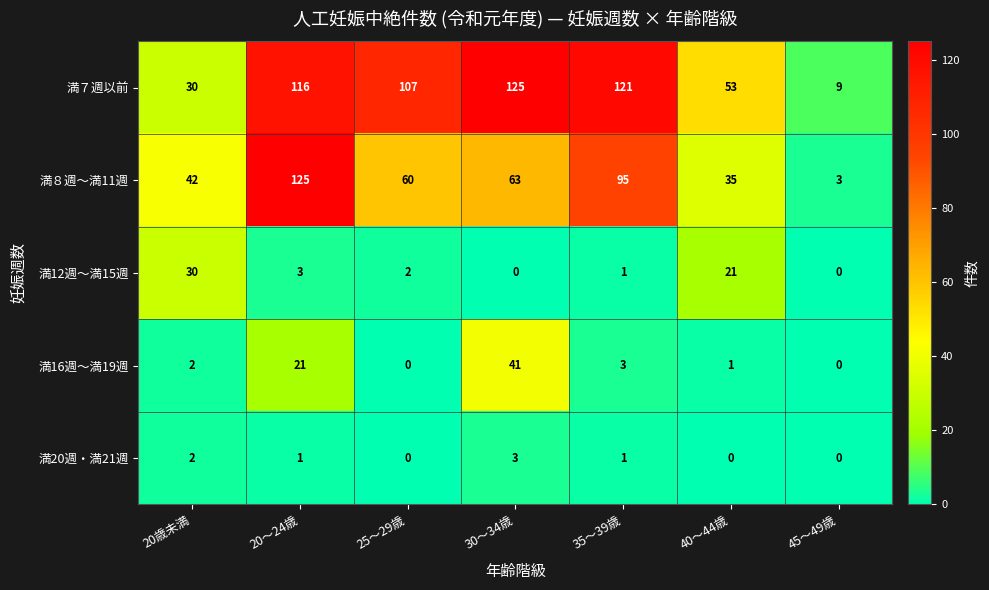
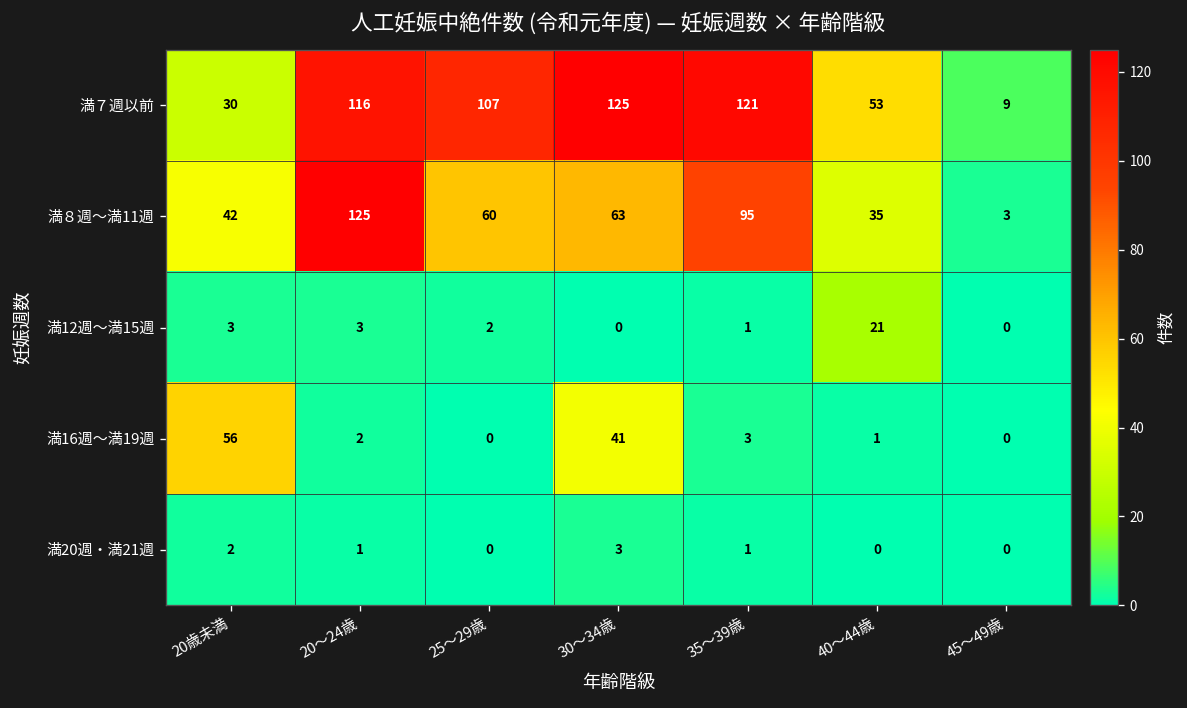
満12週～満15週, 20歳未満: 30 -> 3
満16週～満19週, 20歳未満: 2 -> 56
満16週～満19週, 20～24歳: 21 -> 2
